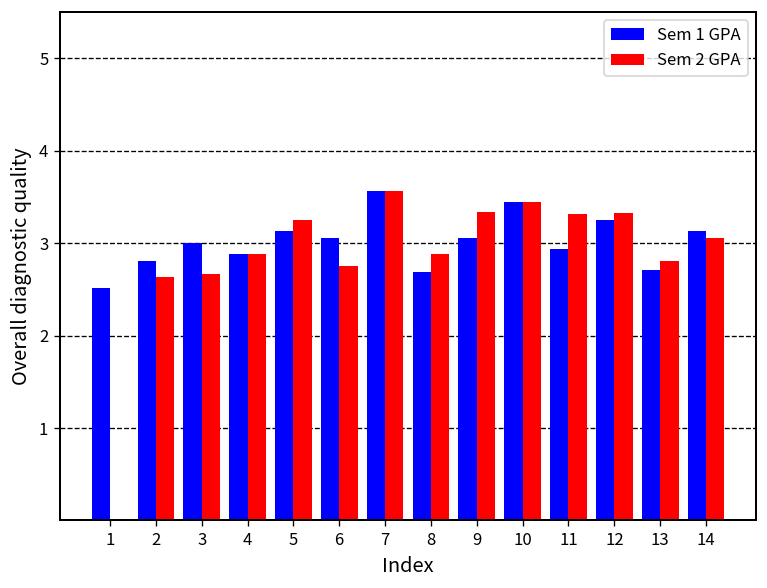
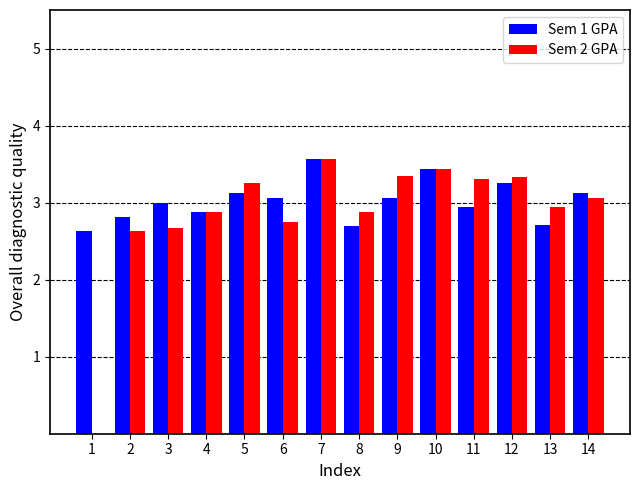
Sem 1 GPA, 1: 2.5 -> 2.6
Sem 2 GPA, 13: 2.8 -> 2.9
